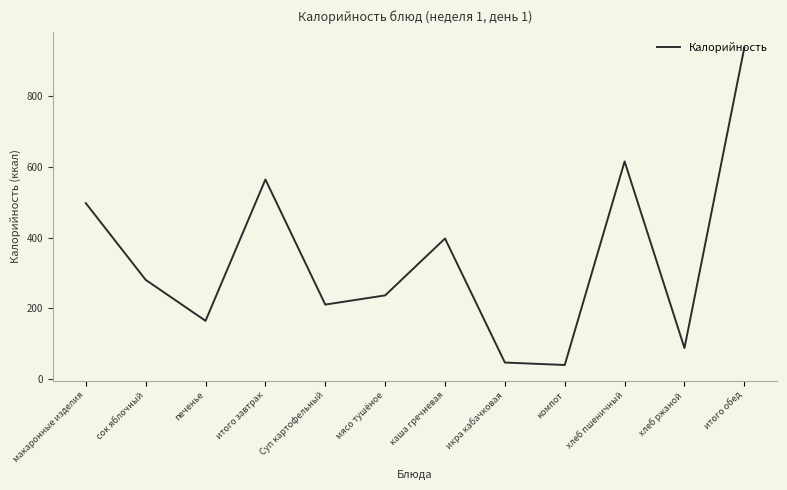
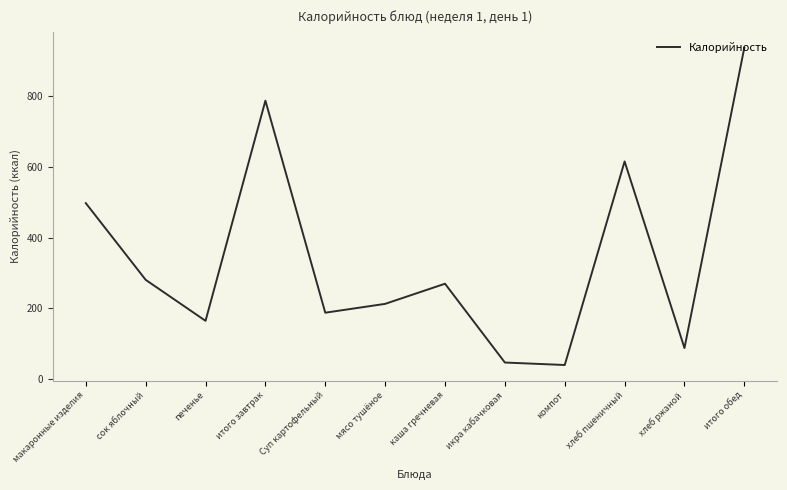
итого завтрак: 570 -> 790
Суп картофельный: 210 -> 190
мясо тушёное: 240 -> 210
каша гречневая: 400 -> 270
